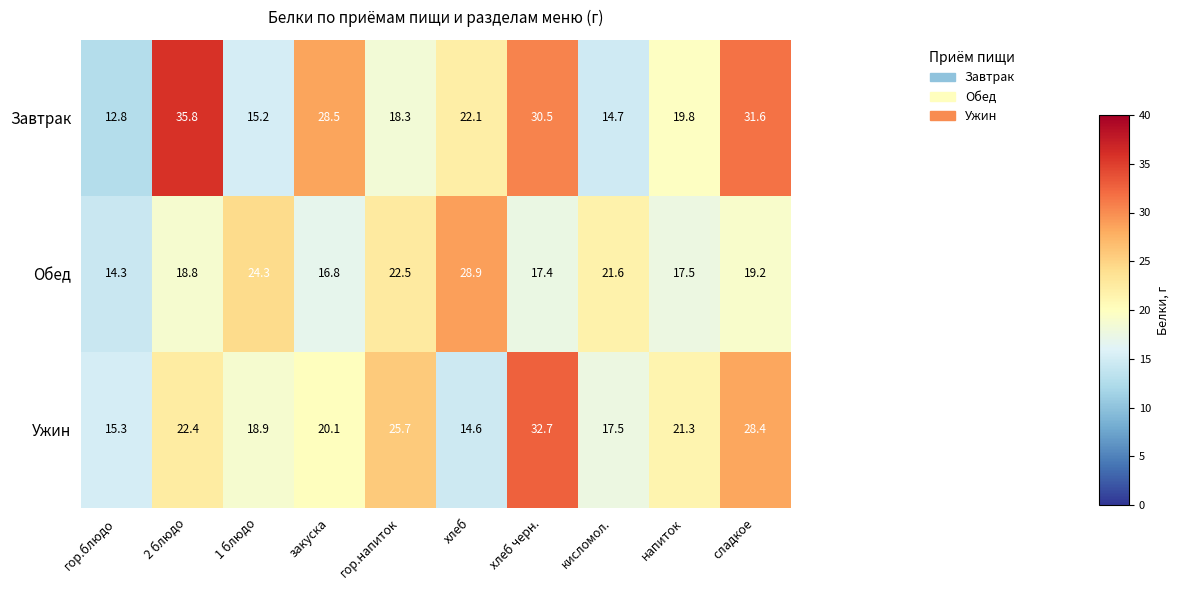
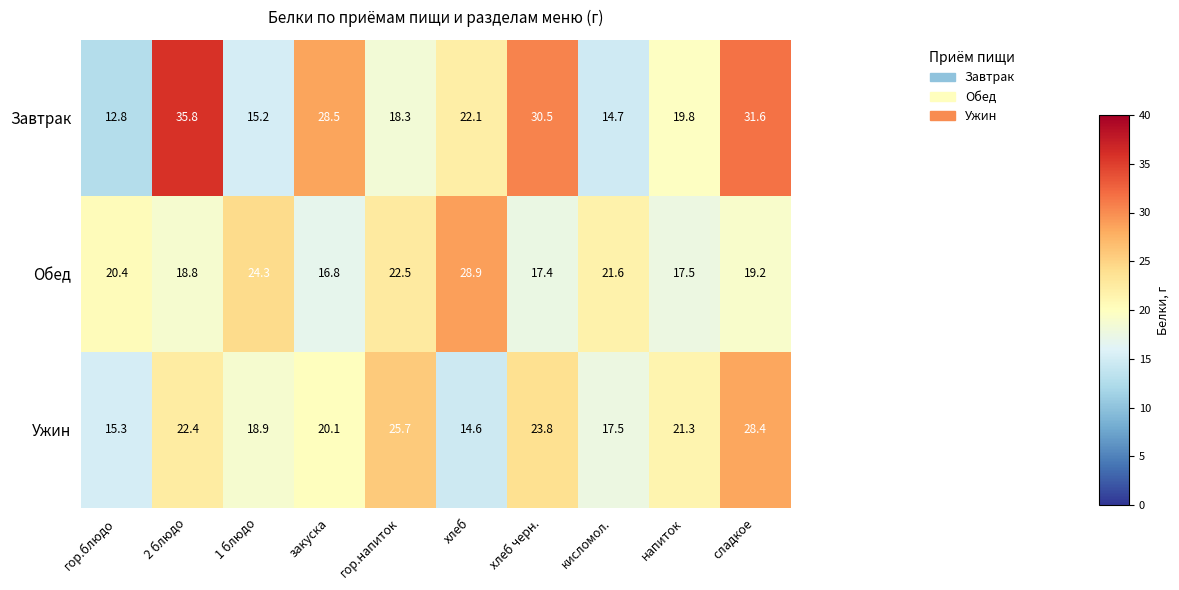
Обед, гор.блюдо: 14.3 -> 20.4
Ужин, хлеб черн.: 32.7 -> 23.8
